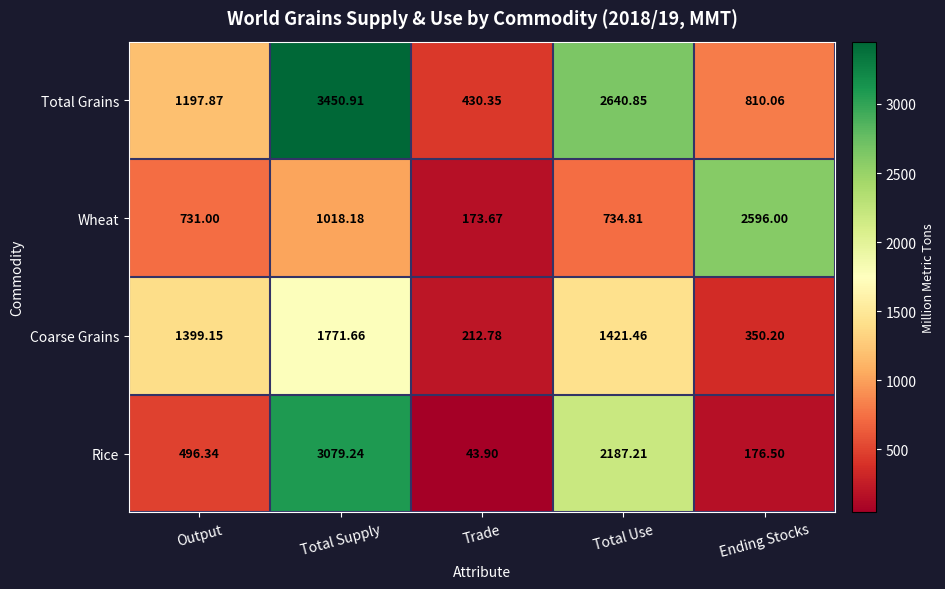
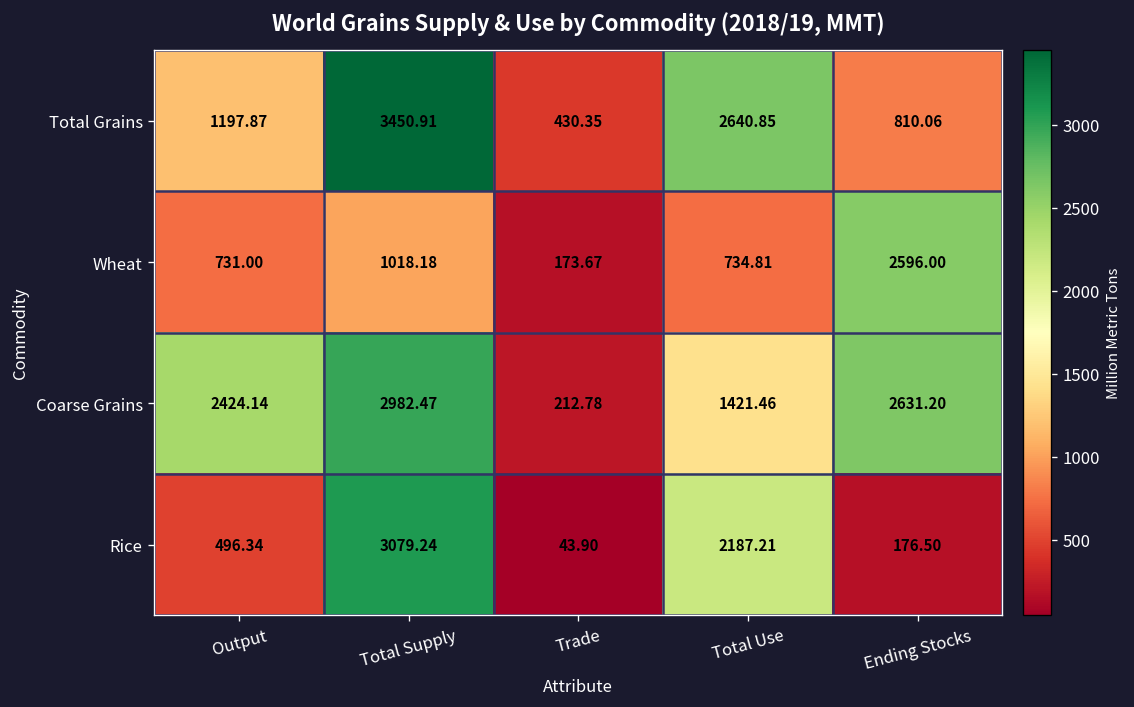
Coarse Grains, Output: 1399.15 -> 2424.14
Coarse Grains, Total Supply: 1771.66 -> 2982.47
Coarse Grains, Ending Stocks: 350.20 -> 2631.20
